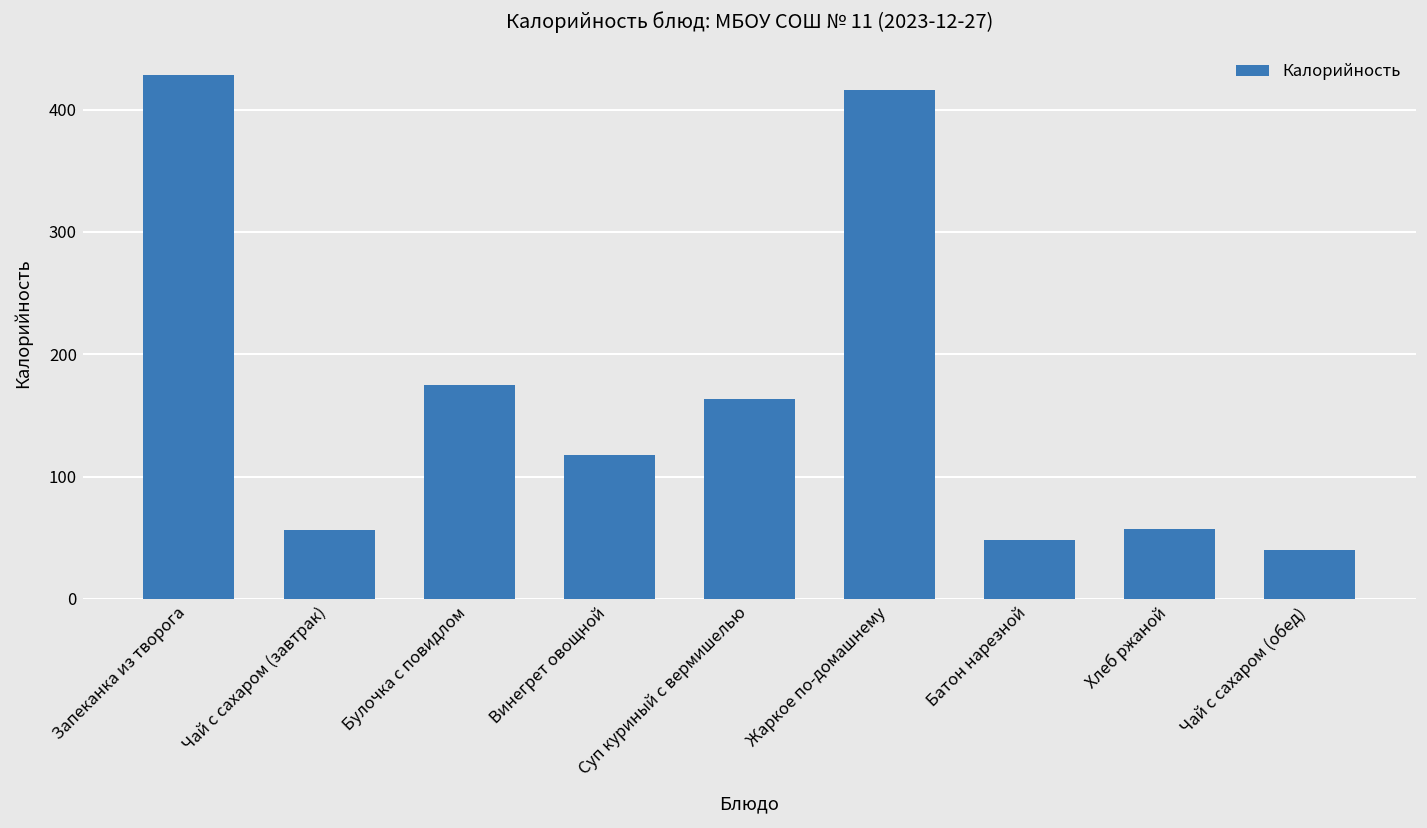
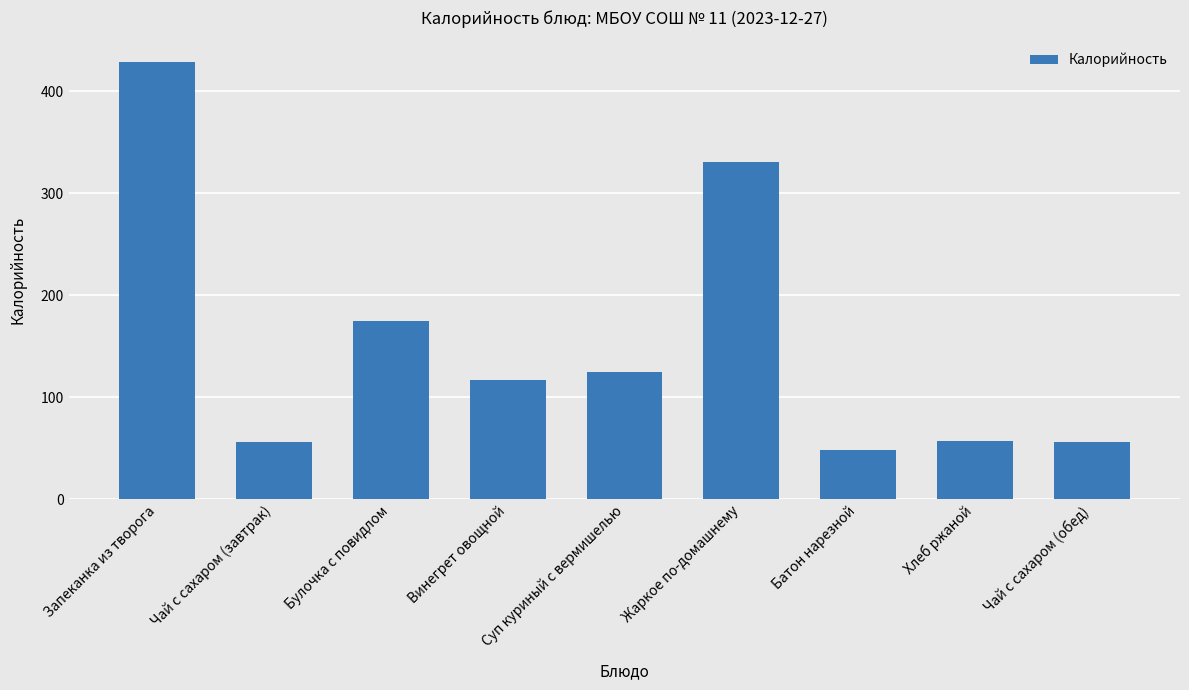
Суп куриный с вермишелью: 164 -> 125
Жаркое по-домашнему: 416 -> 331
Чай с сахаром (обед): 40 -> 56
